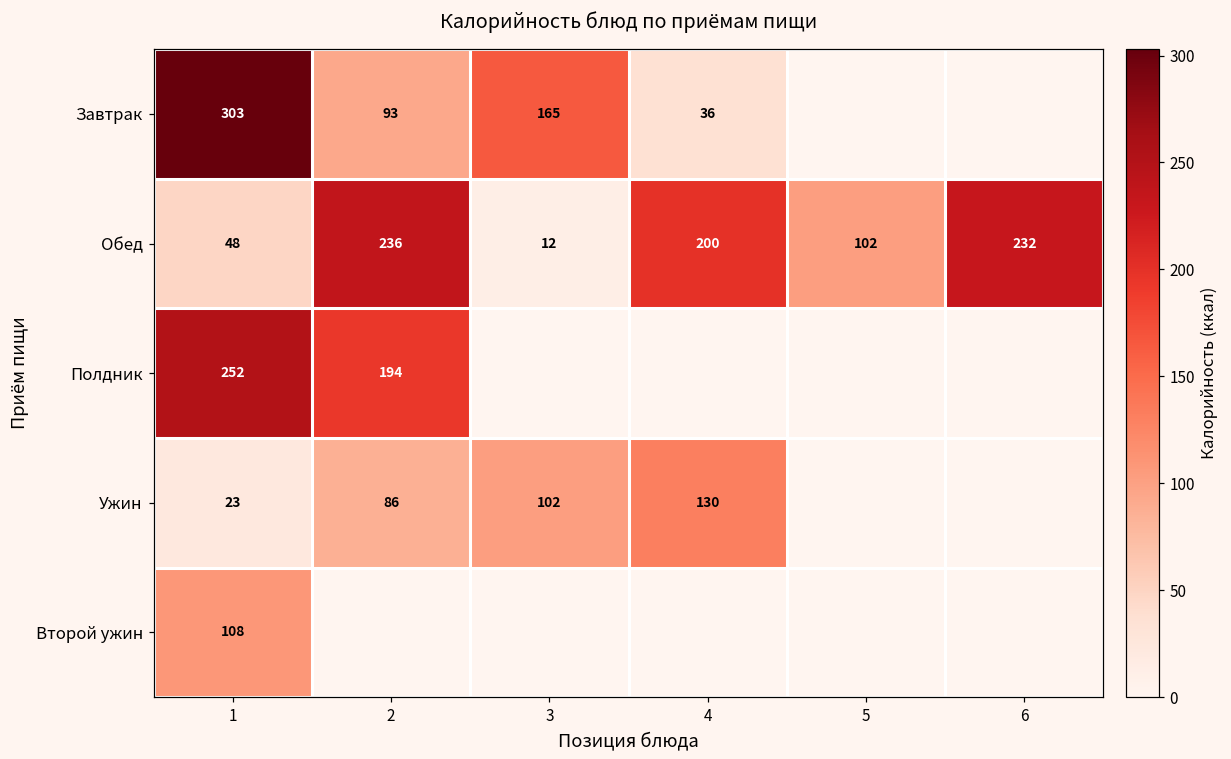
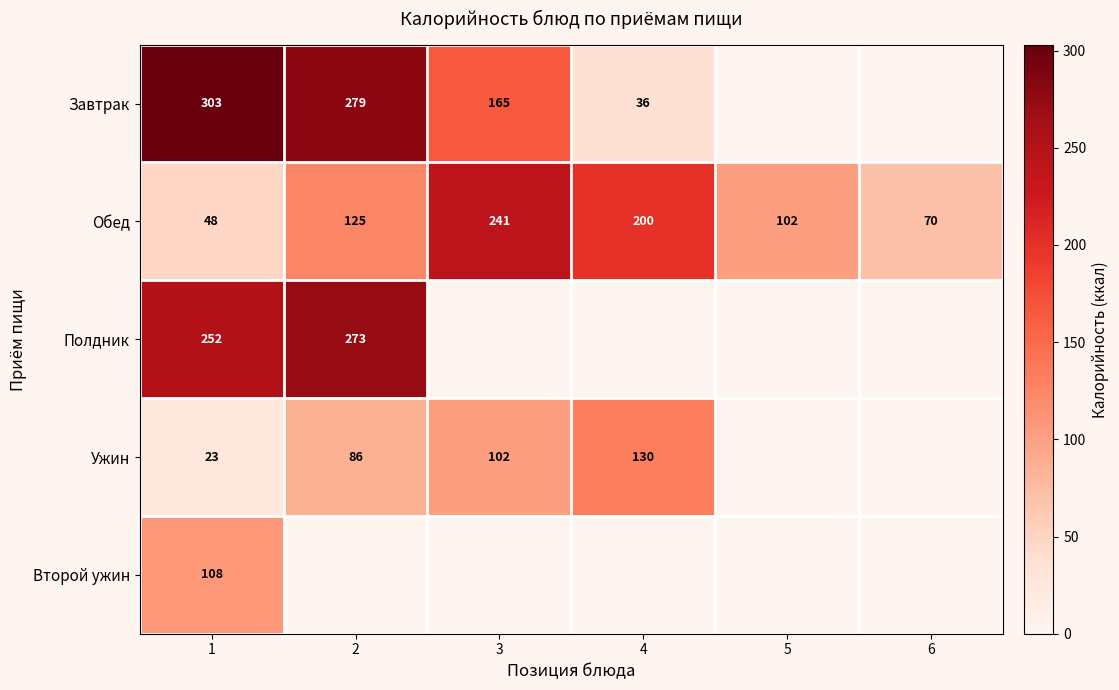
Завтрак, 2: 93 -> 279
Обед, 2: 236 -> 125
Обед, 3: 12 -> 241
Обед, 6: 232 -> 70
Полдник, 2: 194 -> 273
